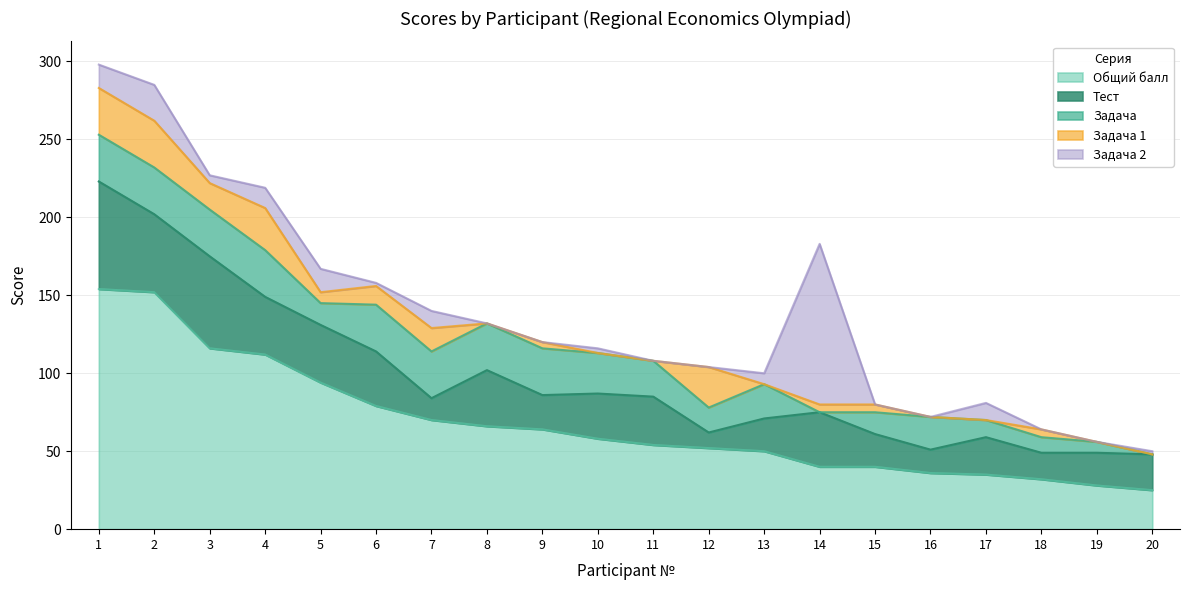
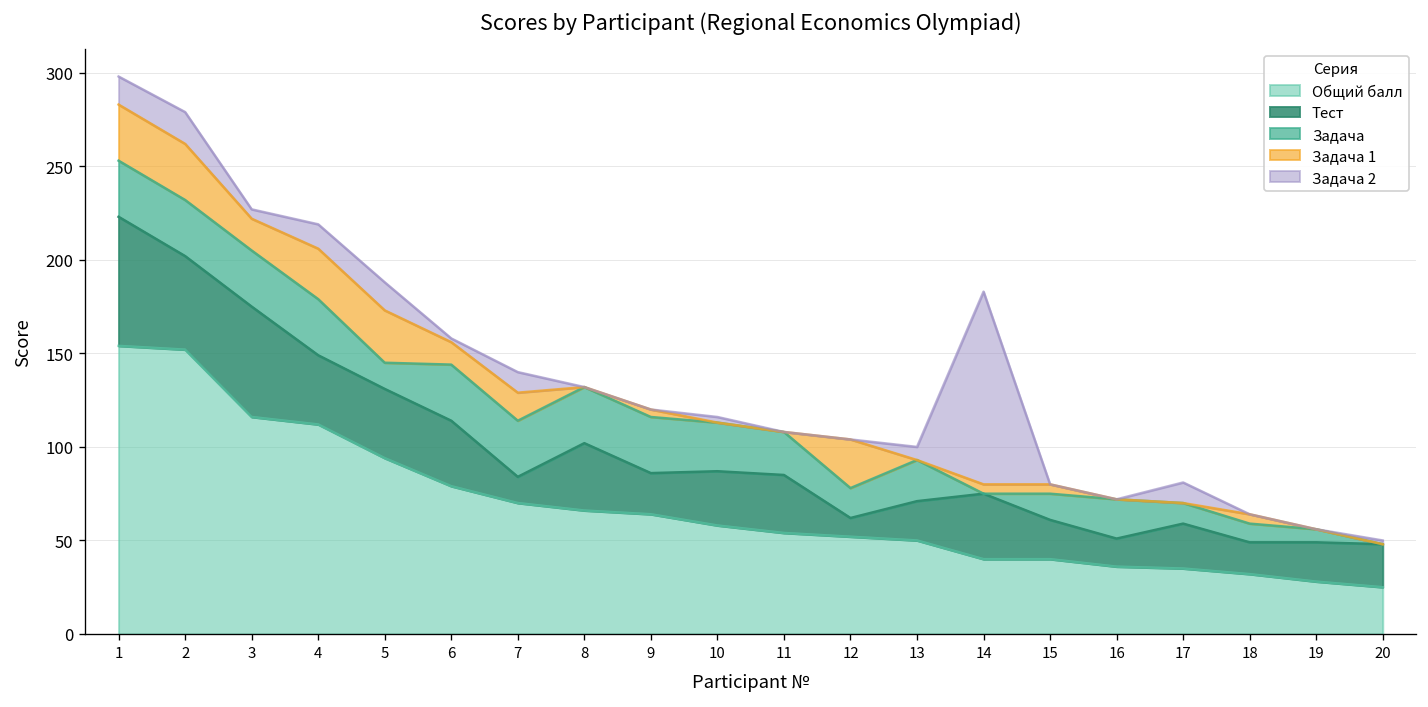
Задача 2, 2: 23 -> 17
Задача 1, 5: 7 -> 28
